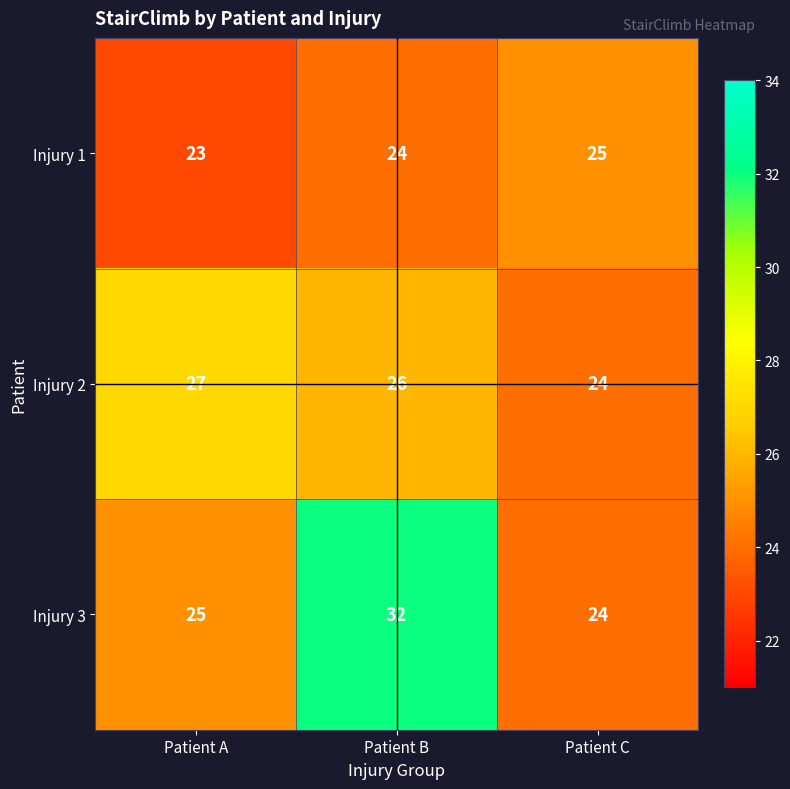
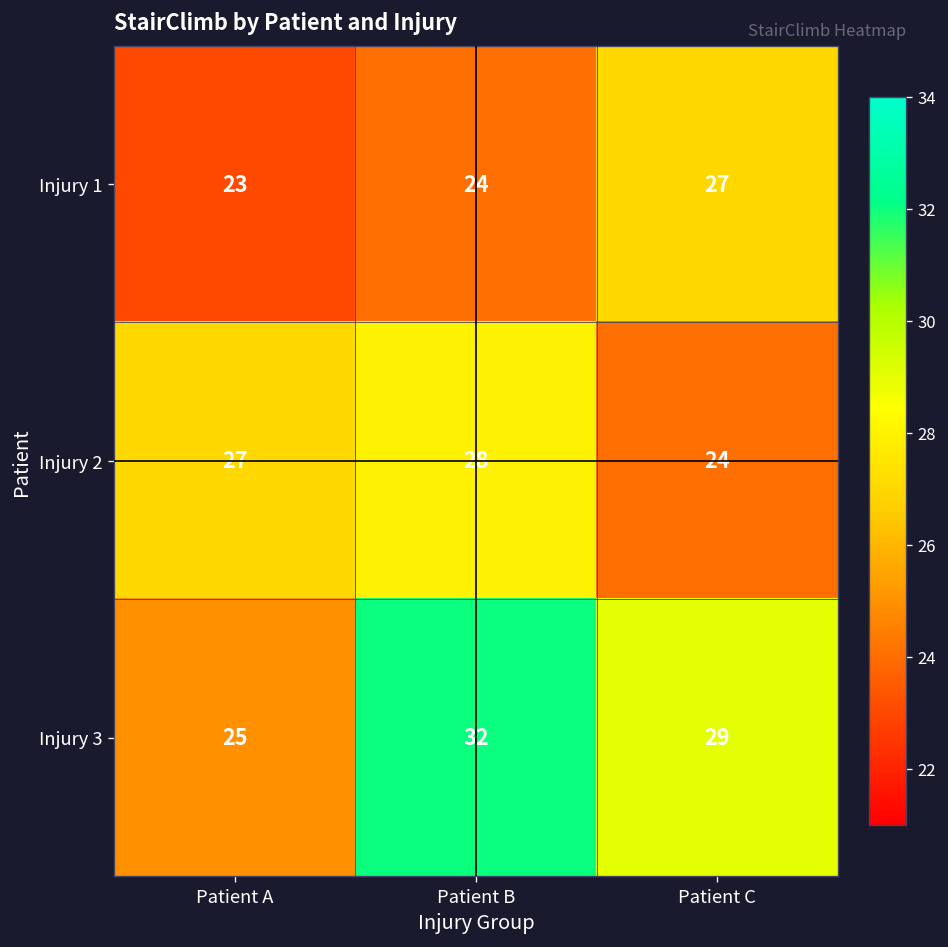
Injury 1, Patient C: 25 -> 27
Injury 2, Patient B: 26 -> 28
Injury 3, Patient C: 24 -> 29
